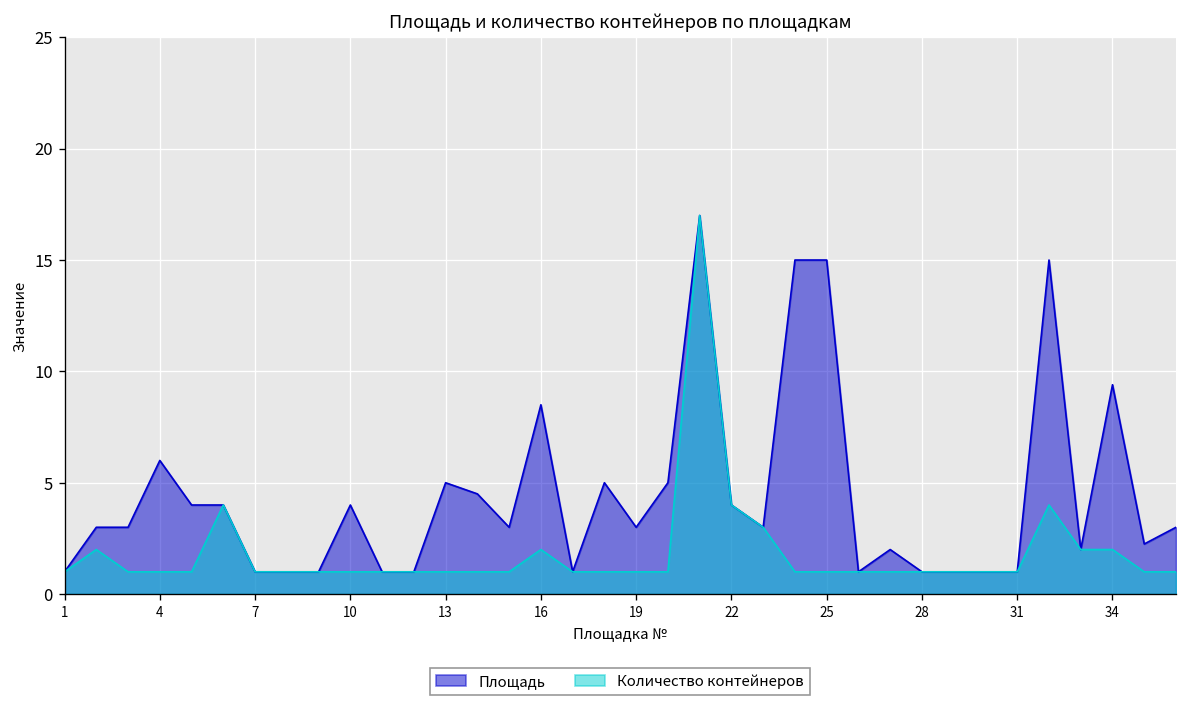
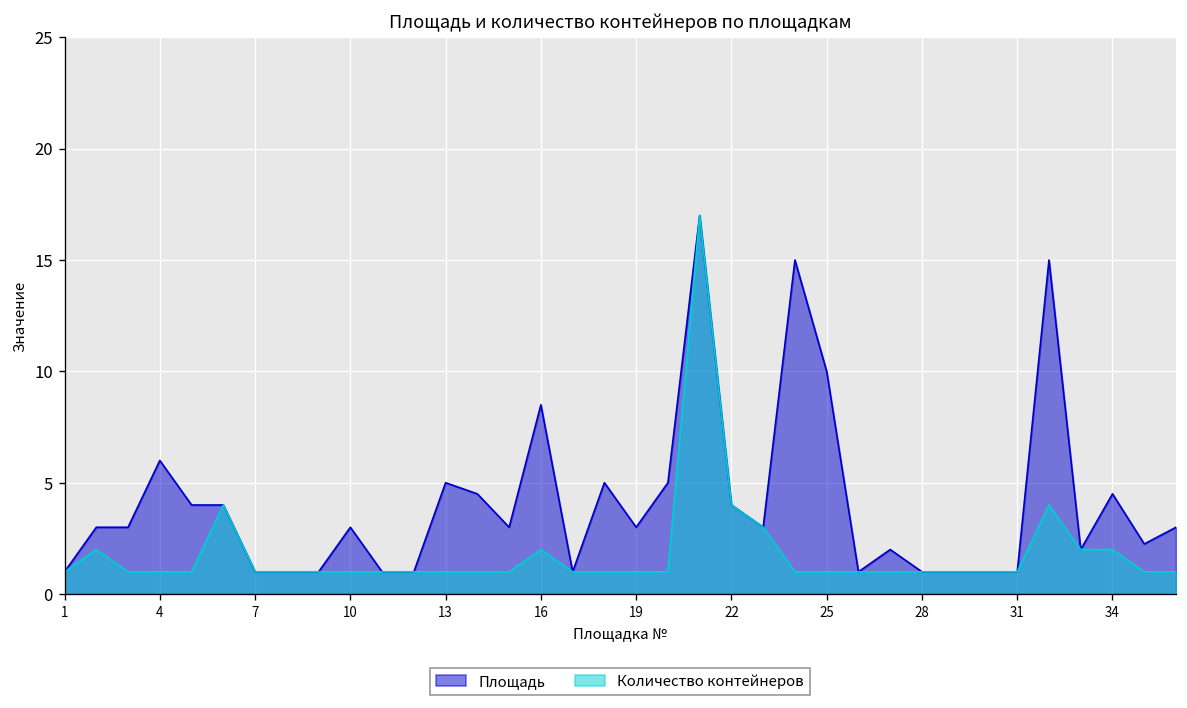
Площадь, 10: 4 -> 3
Площадь, 25: 15 -> 10
Площадь, 34: 9.4 -> 4.5
